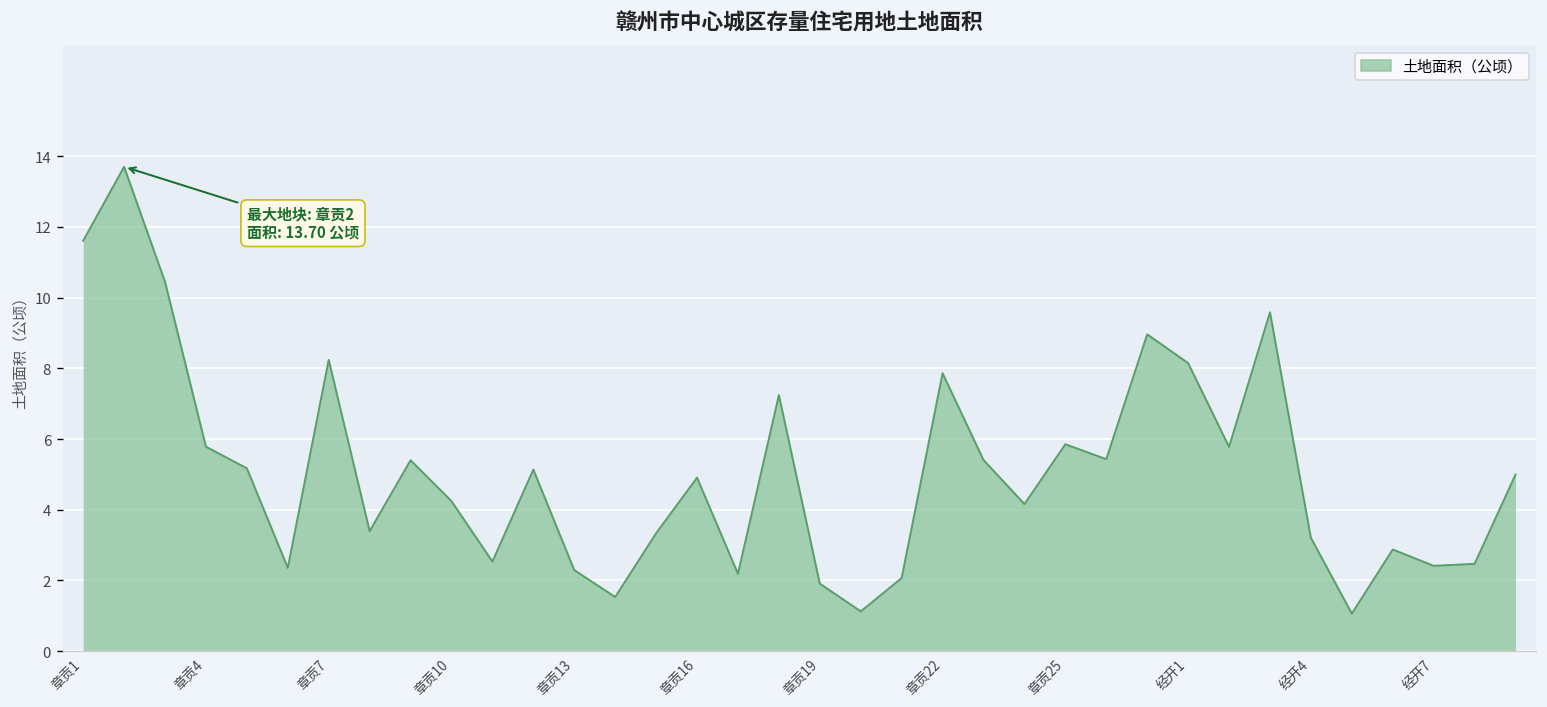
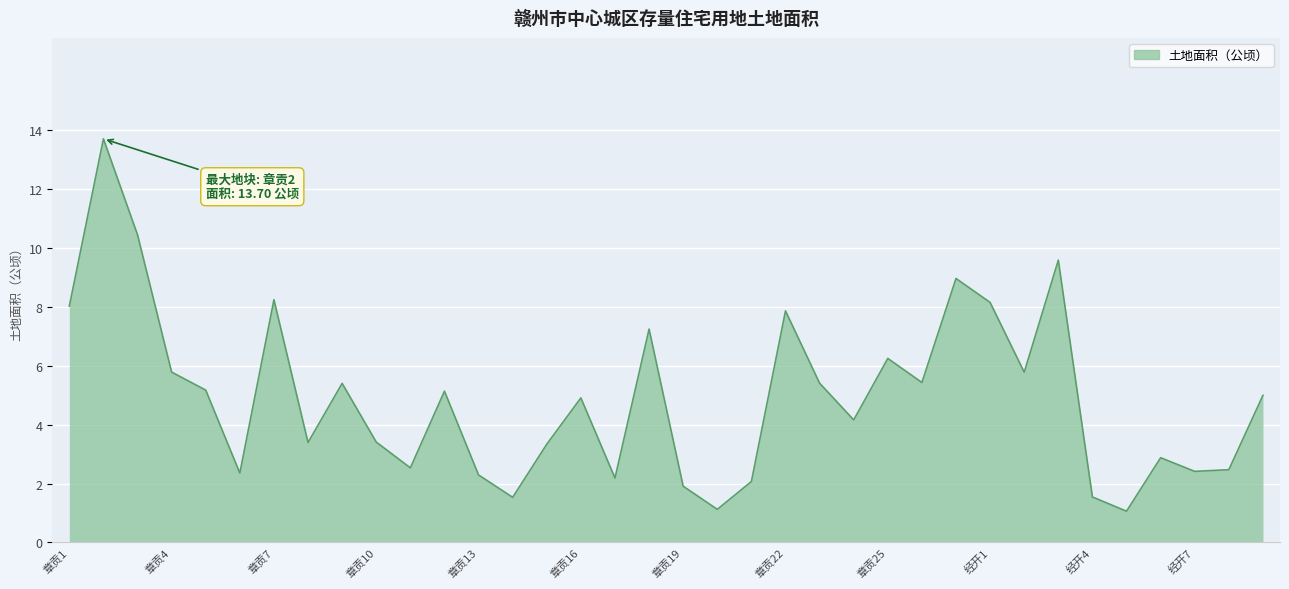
章贡1: 11.6 -> 8.0
章贡10: 4.2 -> 3.4
章贡25: 5.9 -> 6.2
经开4: 3.2 -> 1.5
